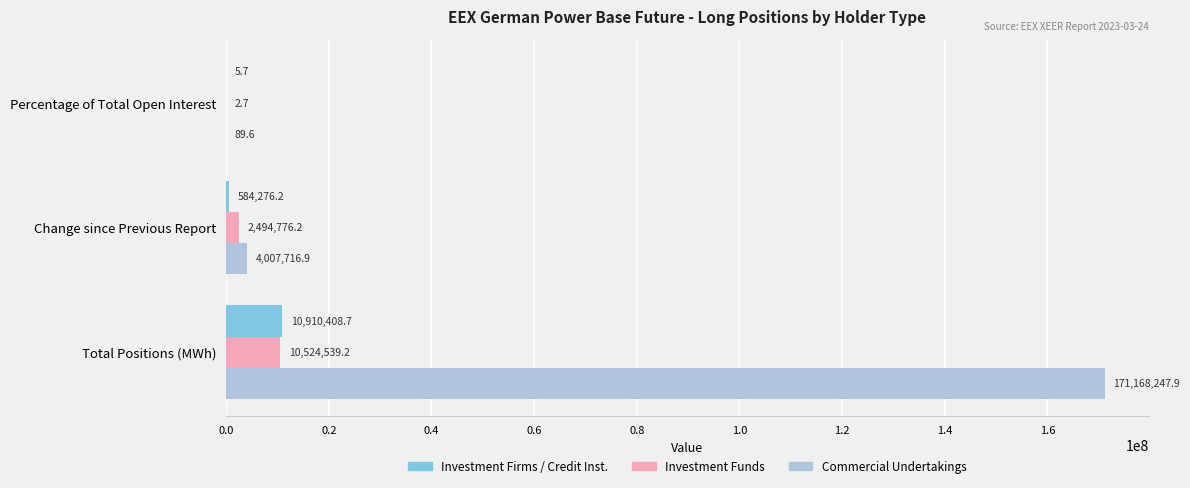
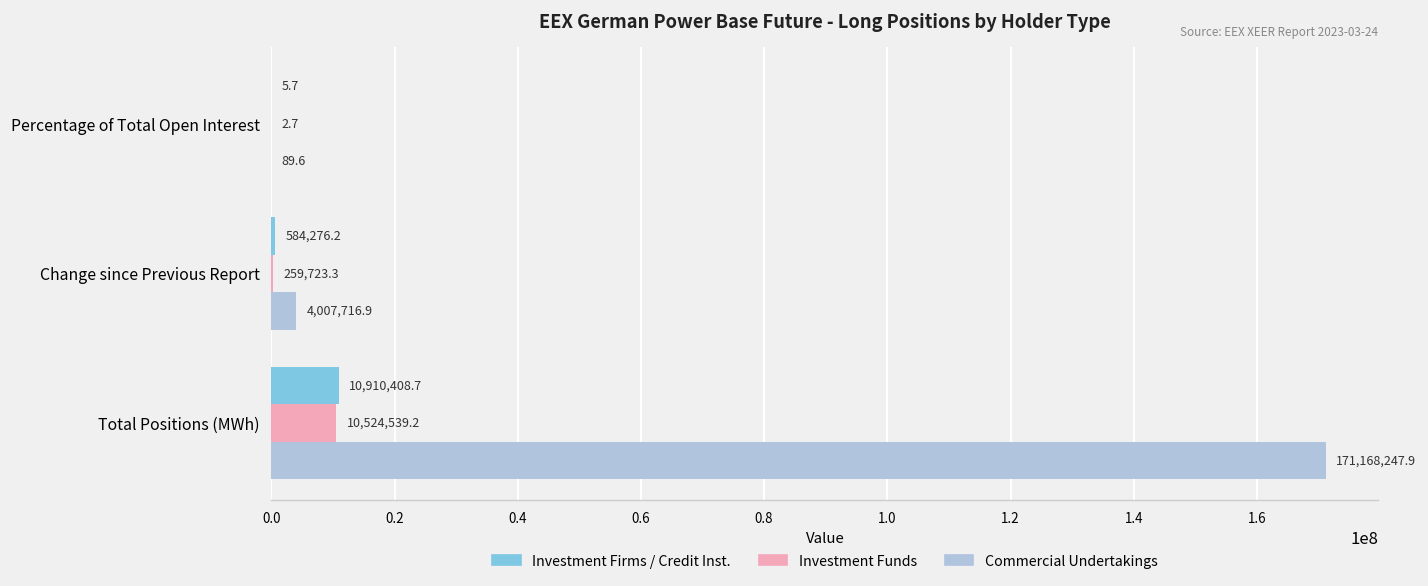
Investment Funds, Change since Previous Report: 2,494,776.2 -> 259,723.3
